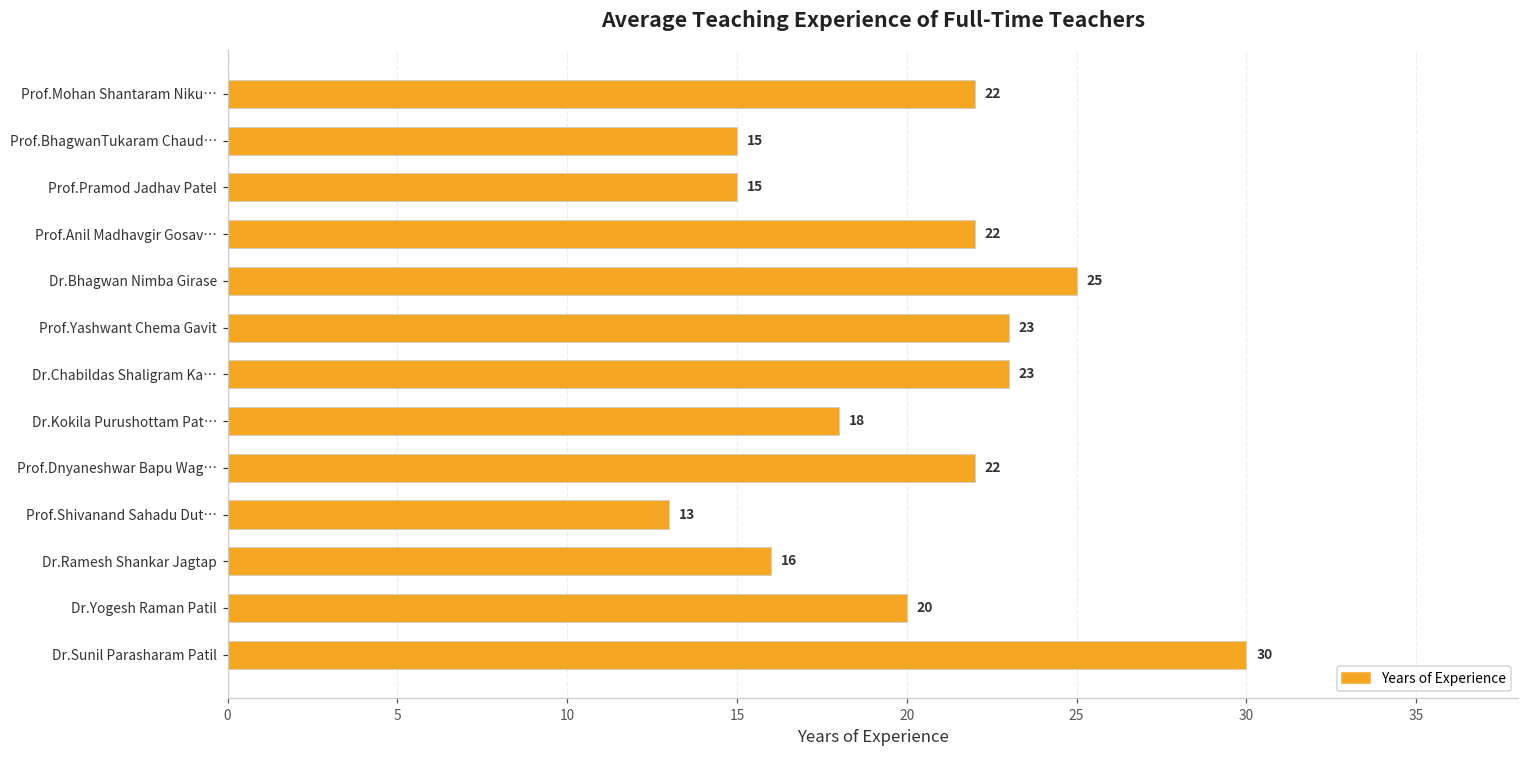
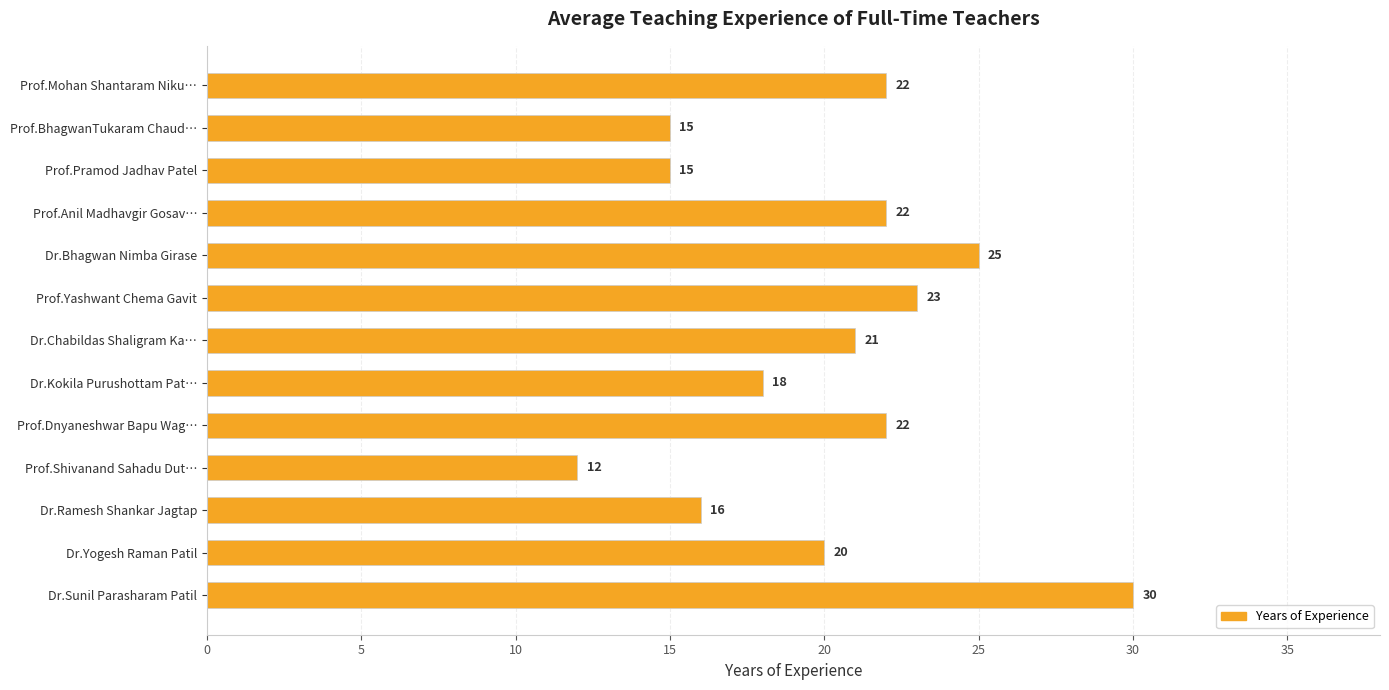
Dr.Chabildas Shaligram Ka…: 23 -> 21
Prof.Shivanand Sahadu Dut…: 13 -> 12
